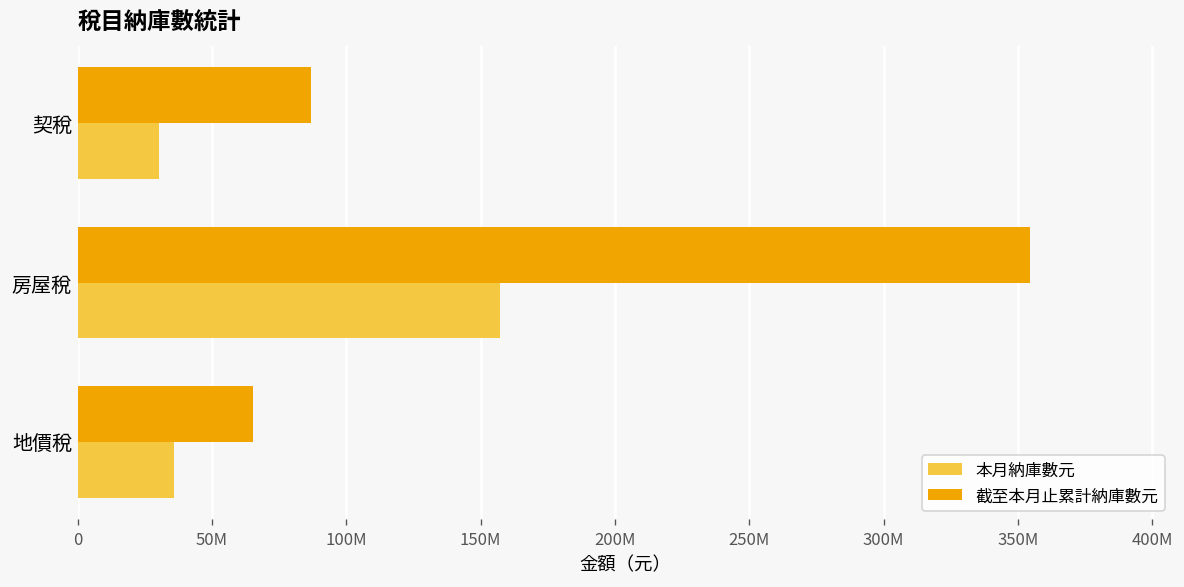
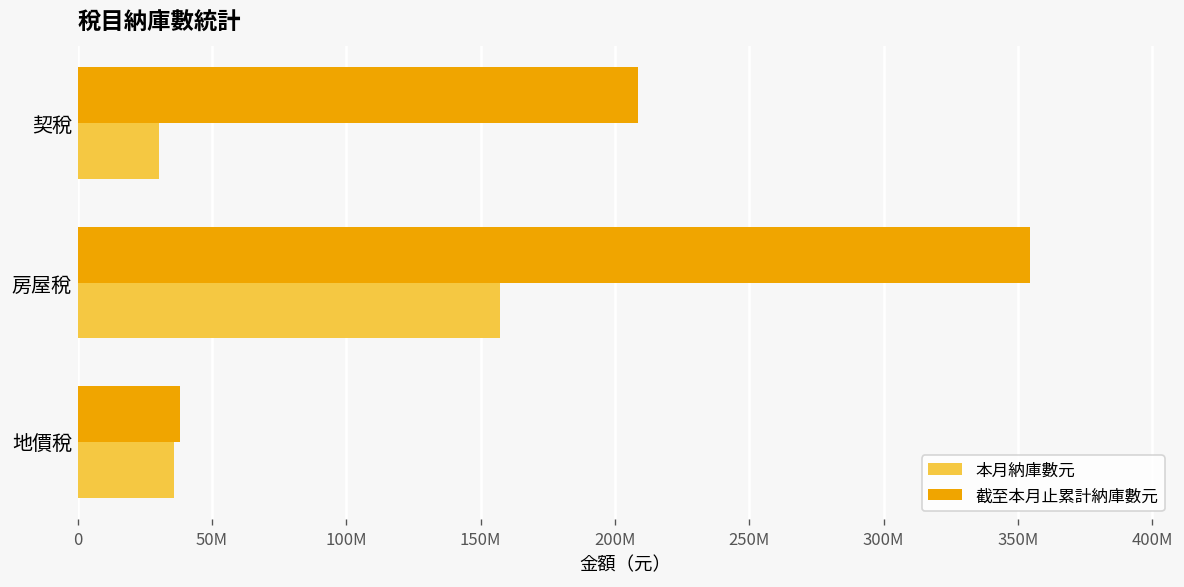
截至本月止累計納庫數元, 契稅: 87000000 -> 209000000
截至本月止累計納庫數元, 地價稅: 65000000 -> 38000000
